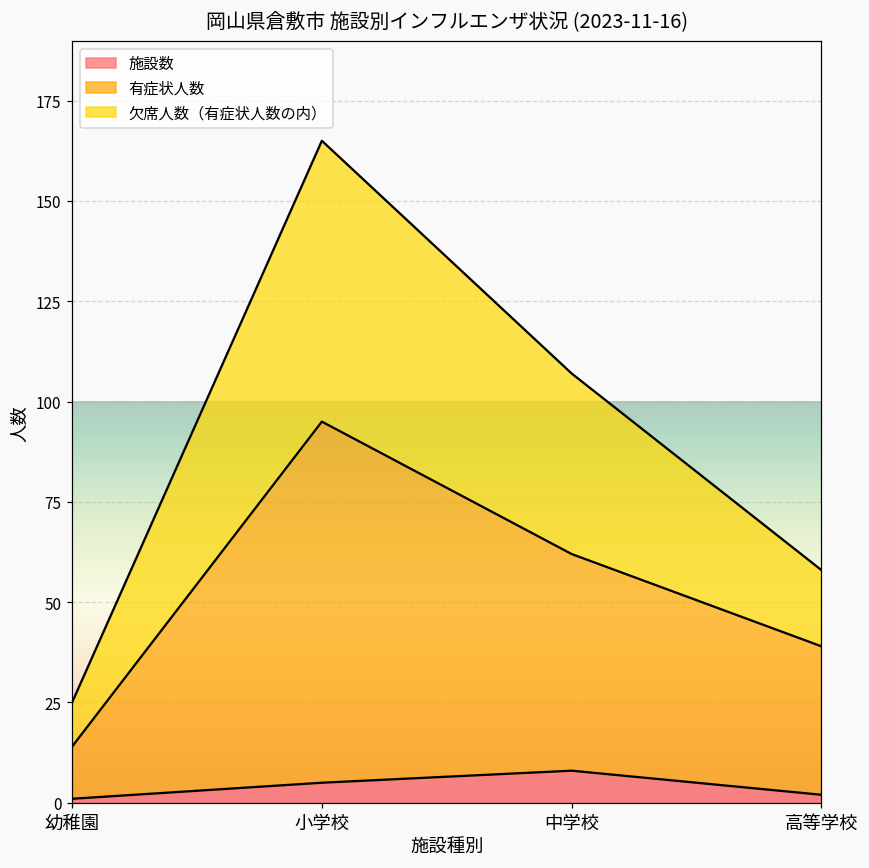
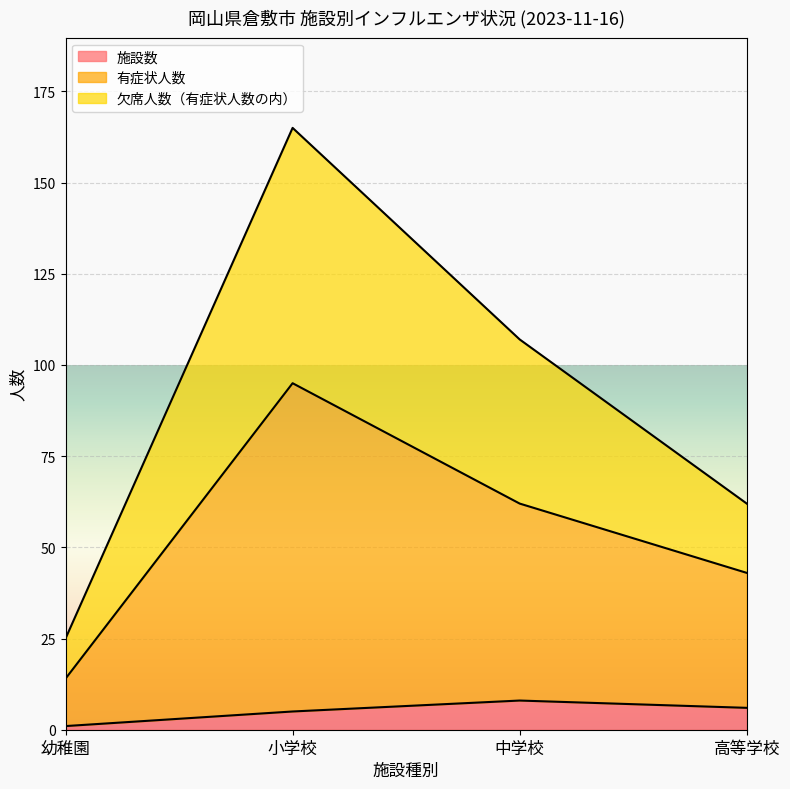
施設数, 高等学校: 2 -> 6
